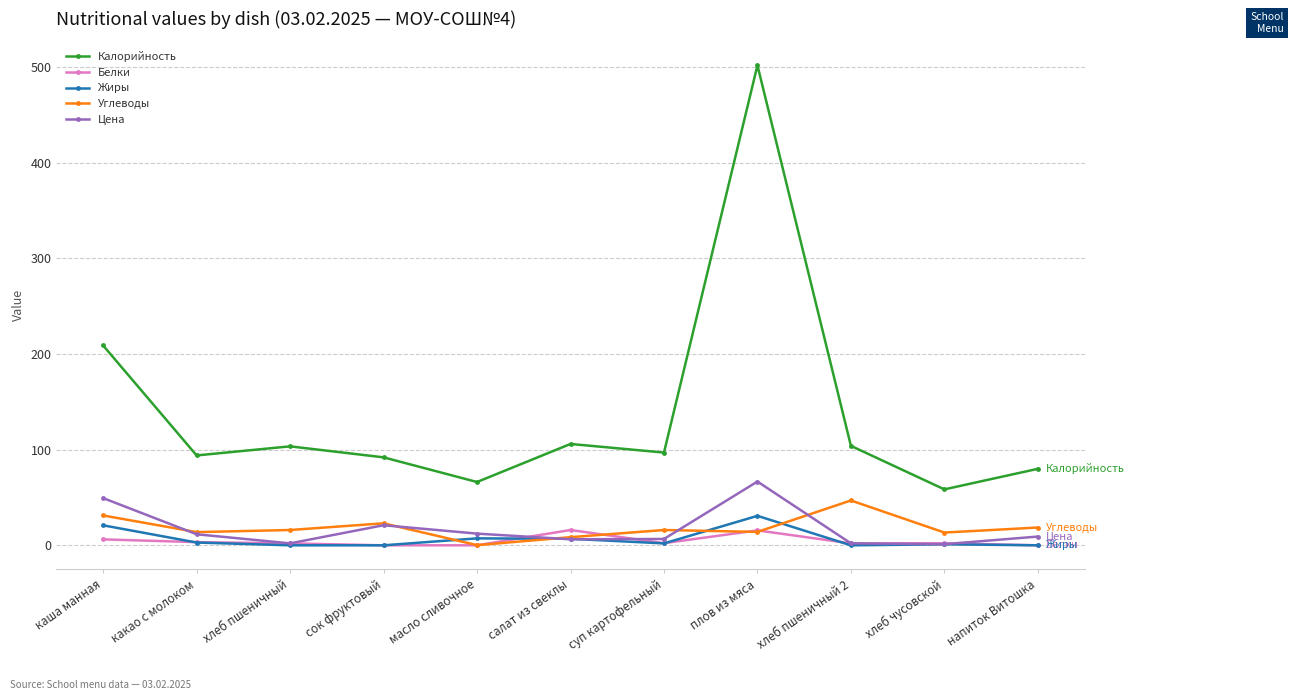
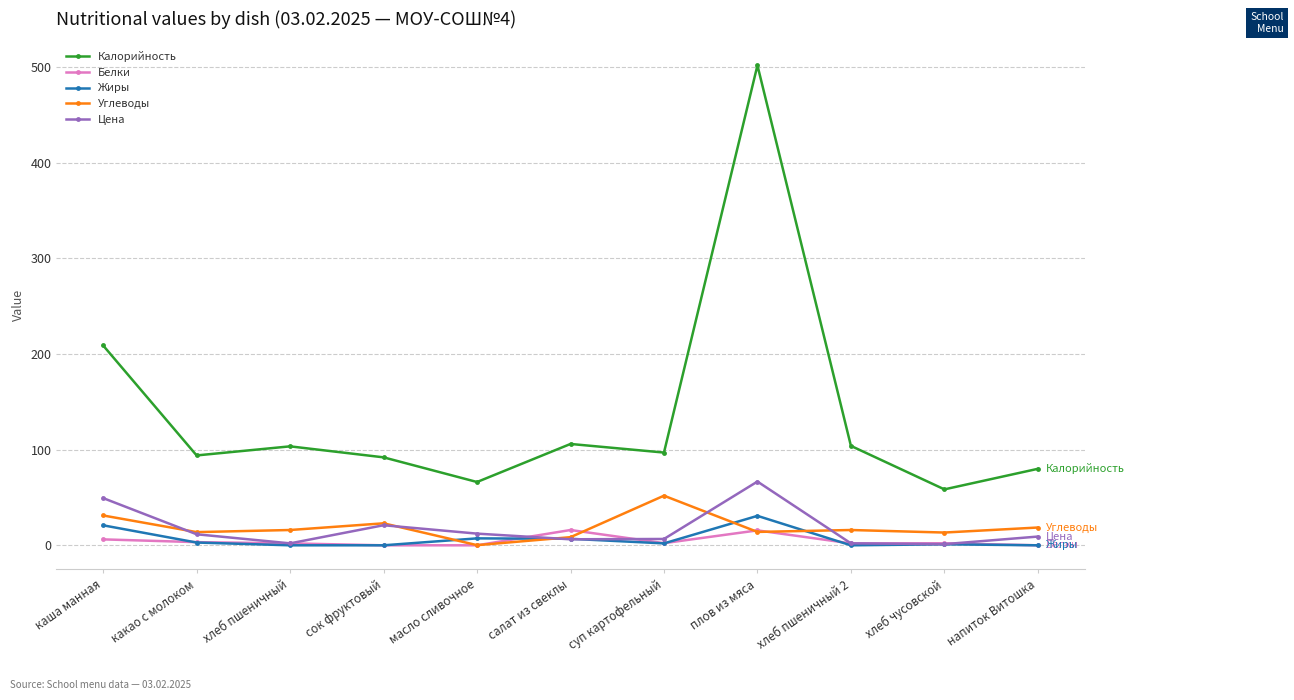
Углеводы, суп картофельный: 20 -> 50
Углеводы, хлеб пшеничный 2: 50 -> 20
